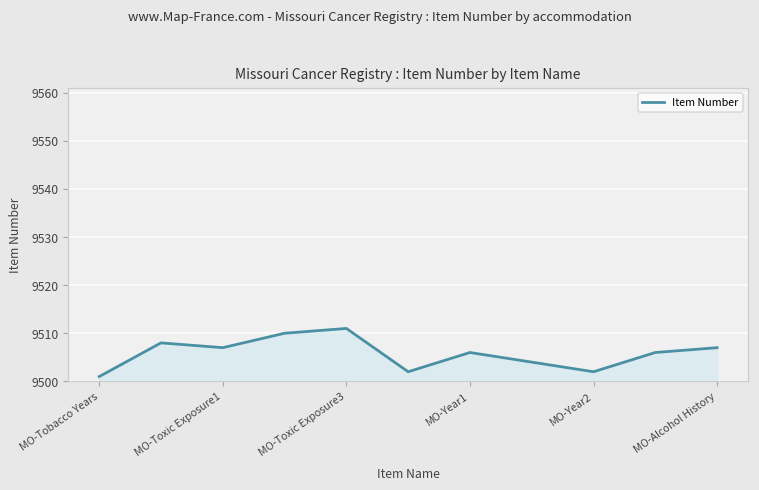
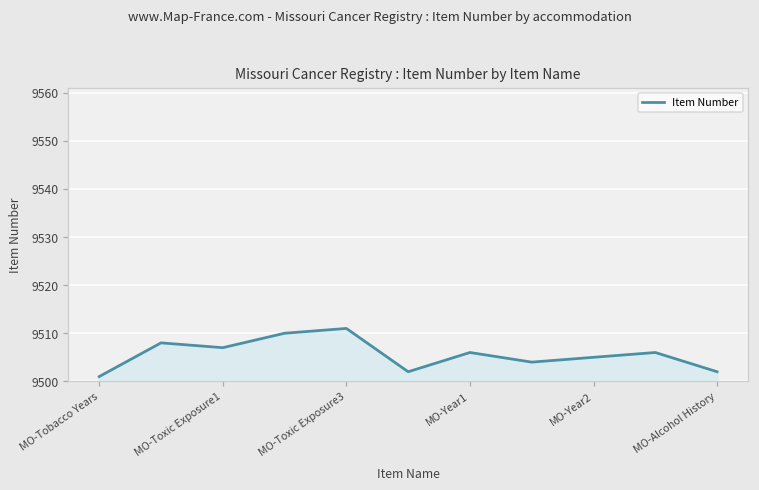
MO-Year2: 9502 -> 9505
MO-Alcohol History: 9507 -> 9502
